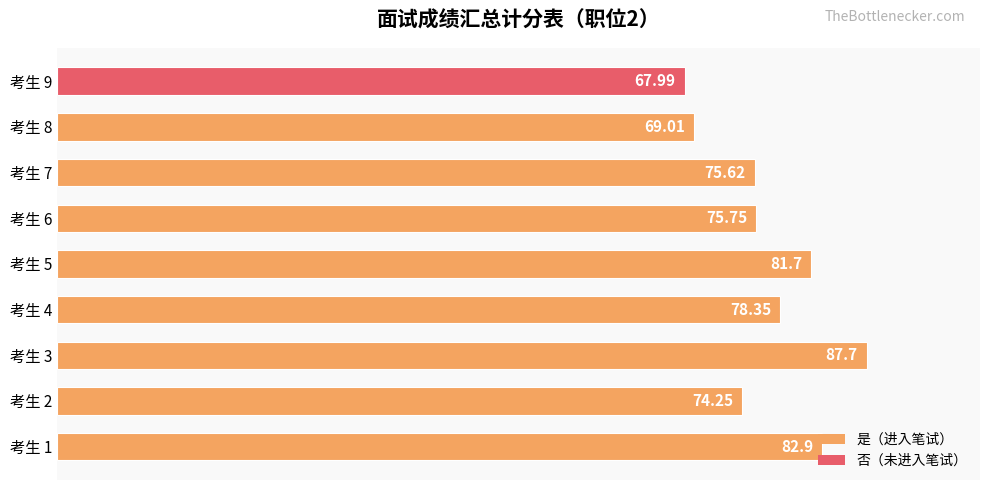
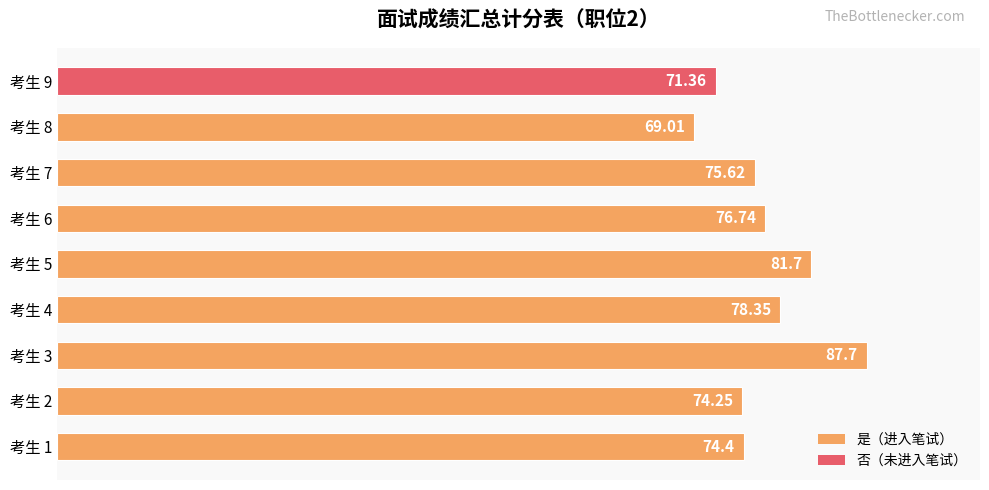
考生 9: 67.99 -> 71.36
考生 6: 75.75 -> 76.74
考生 1: 82.9 -> 74.4
